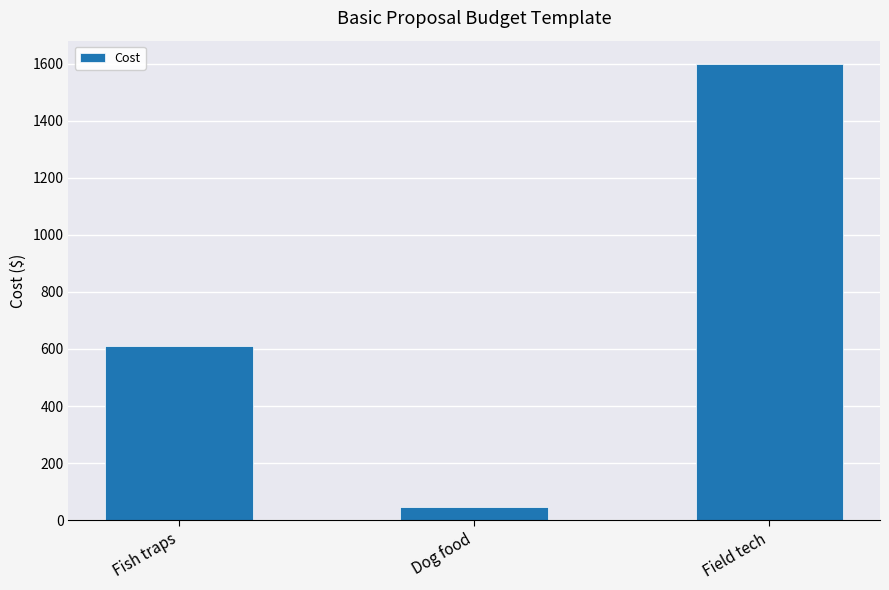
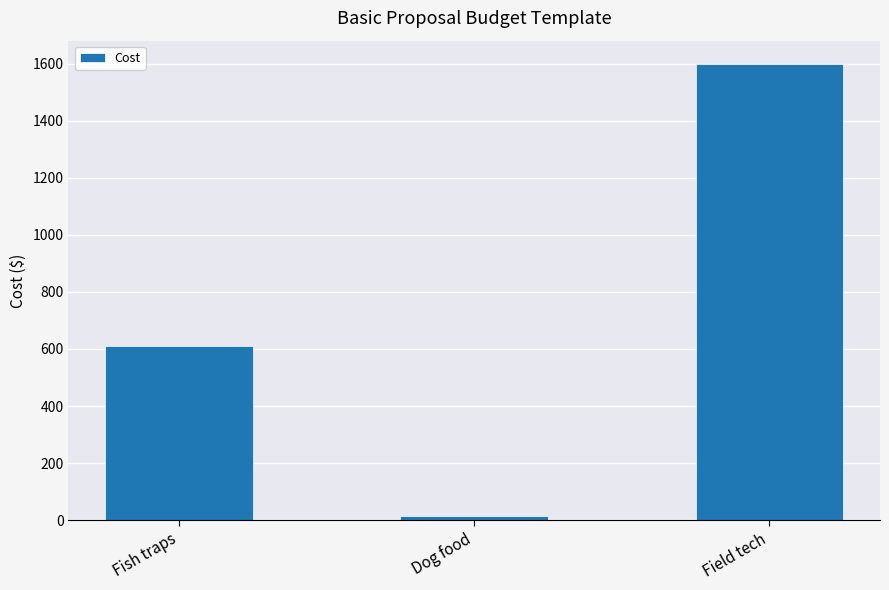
Dog food: 50 -> 20
